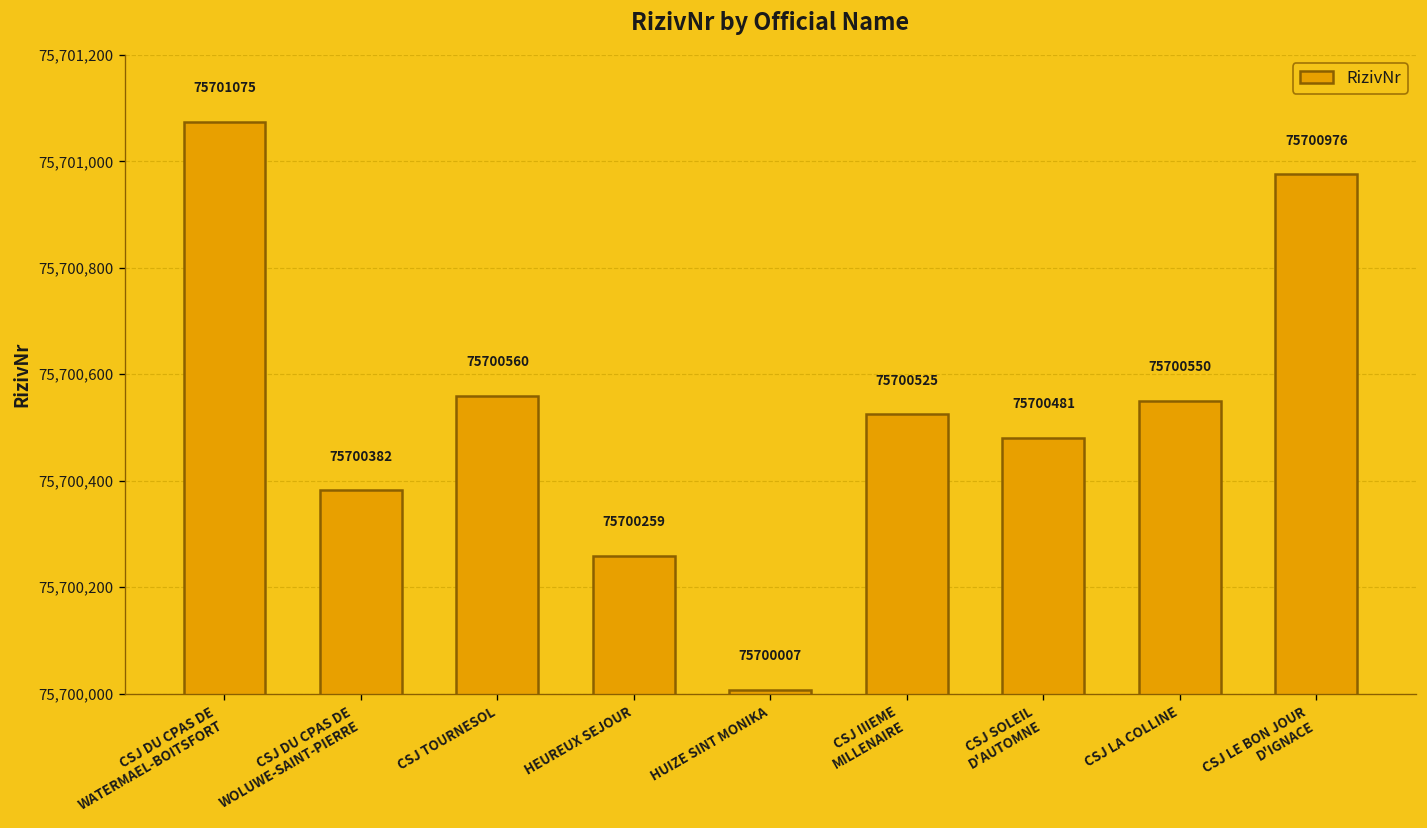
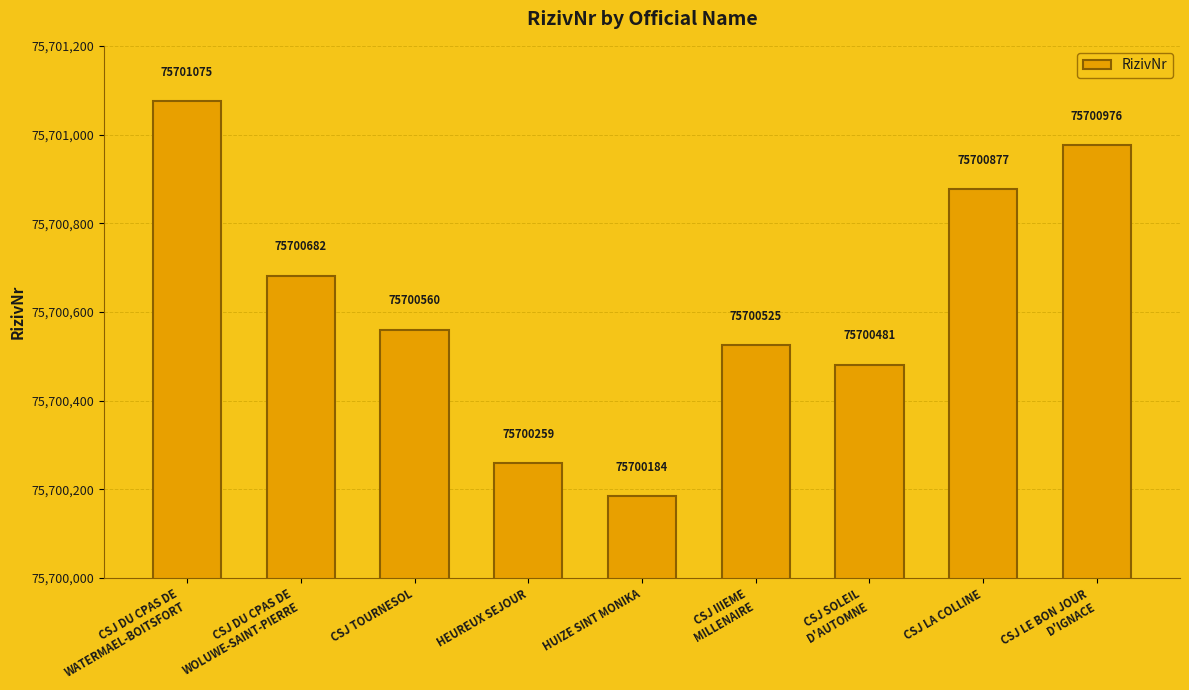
CSJ DU CPAS DE WOLUWE-SAINT-PIERRE: 75700382 -> 75700682
HUIZE SINT MONIKA: 75700007 -> 75700184
CSJ LA COLLINE: 75700550 -> 75700877
